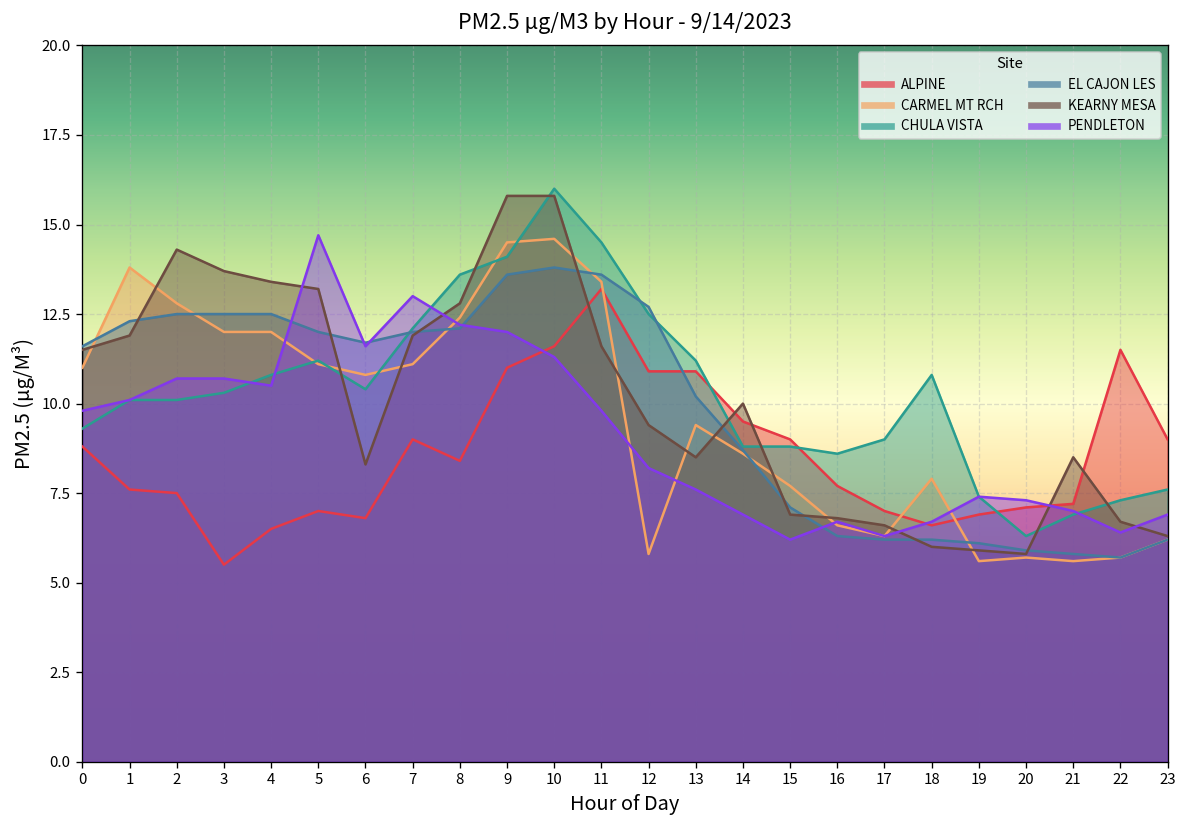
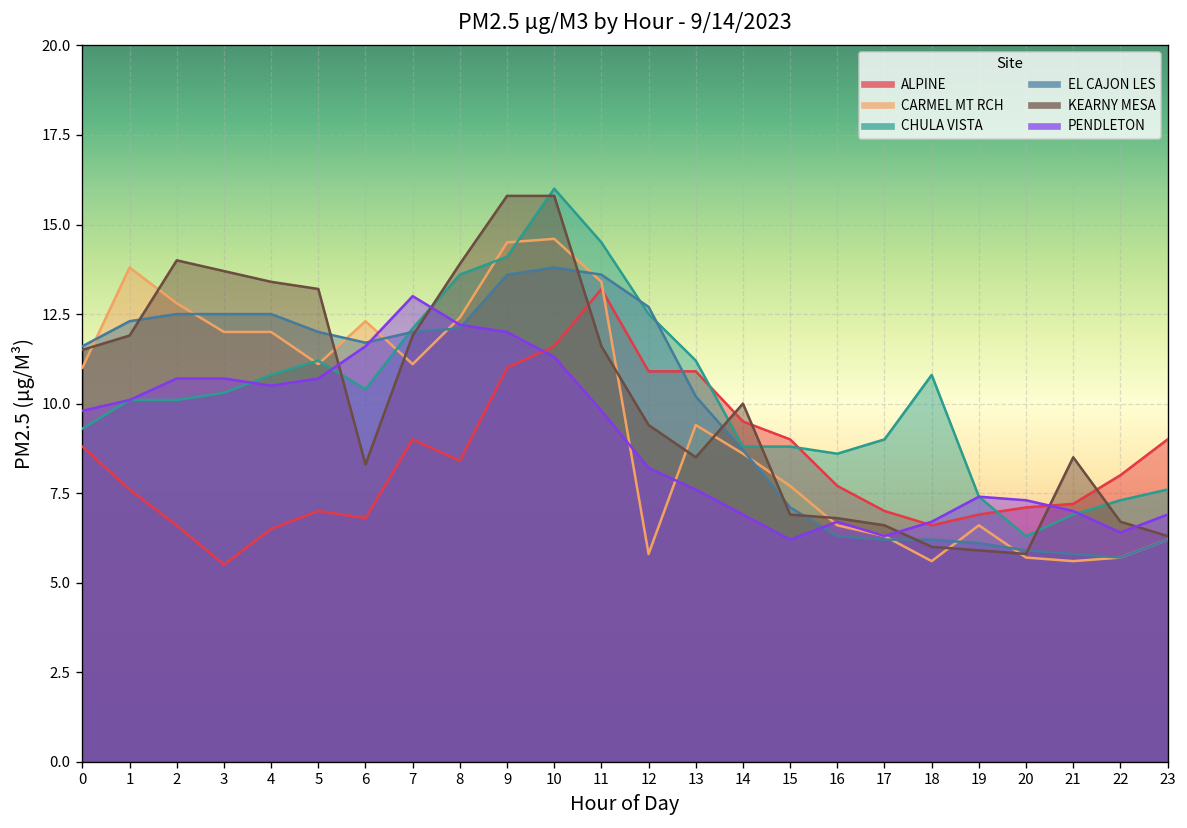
ALPINE, 2: 7.5 -> 6.6
KEARNY MESA, 2: 14.3 -> 14.0
PENDLETON, 5: 14.7 -> 10.7
CARMEL MT RCH, 6: 10.8 -> 12.3
KEARNY MESA, 8: 12.8 -> 13.9
CARMEL MT RCH, 18: 7.9 -> 5.6
CARMEL MT RCH, 19: 5.6 -> 6.6
ALPINE, 22: 11.5 -> 8.0
